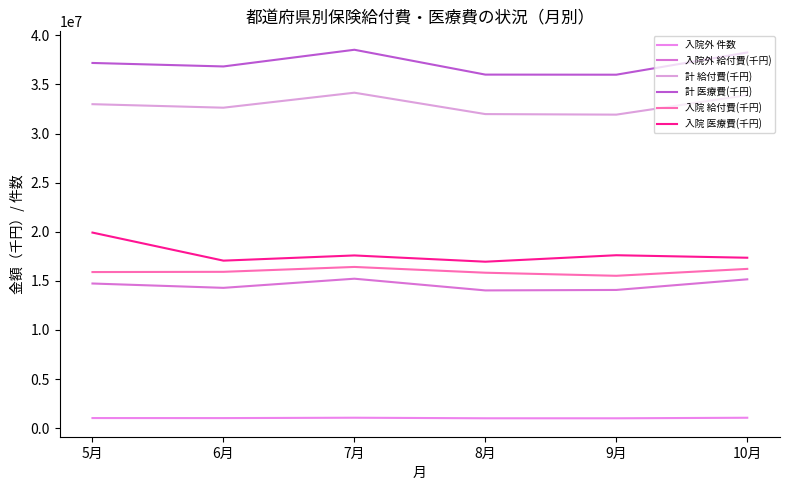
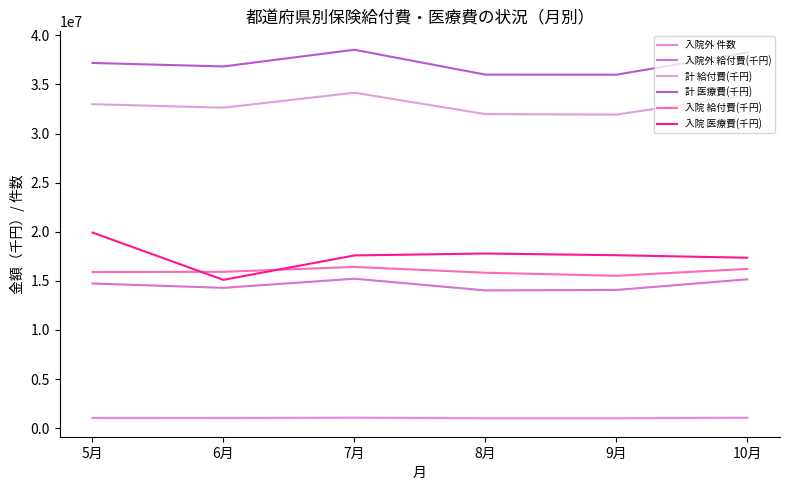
入院 医療費(千円), 6月: 17000000 -> 15000000
入院 医療費(千円), 8月: 17000000 -> 18000000
